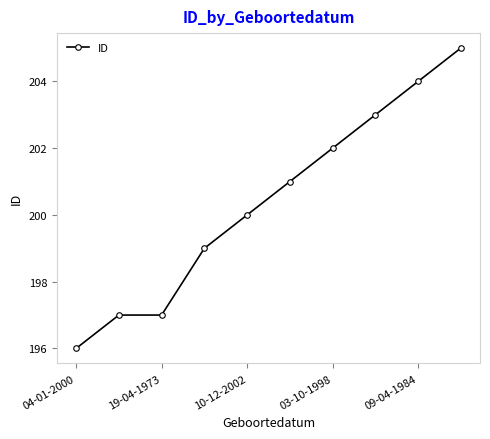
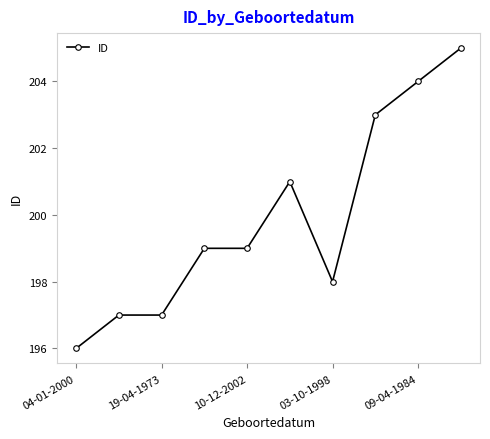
10-12-2002: 200 -> 199
03-10-1998: 202 -> 198
